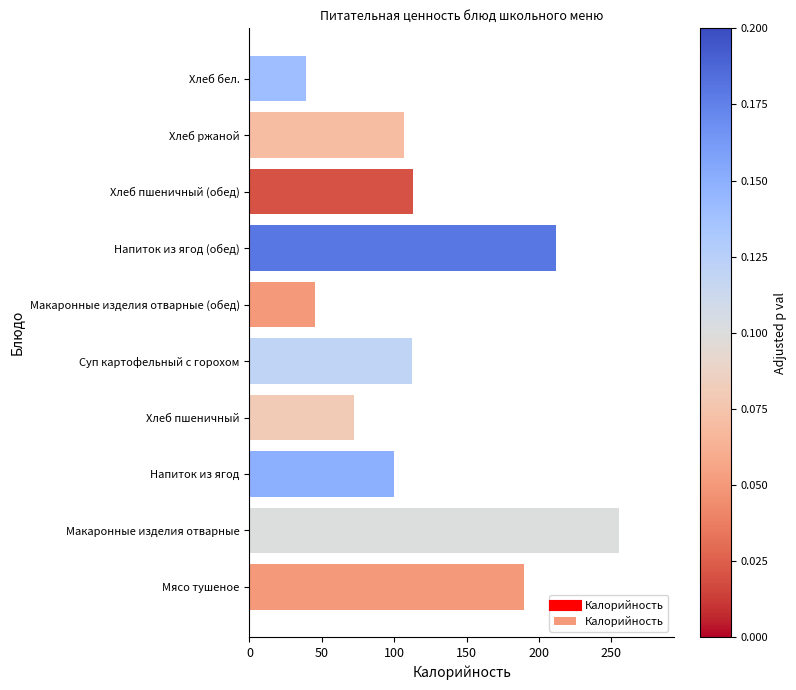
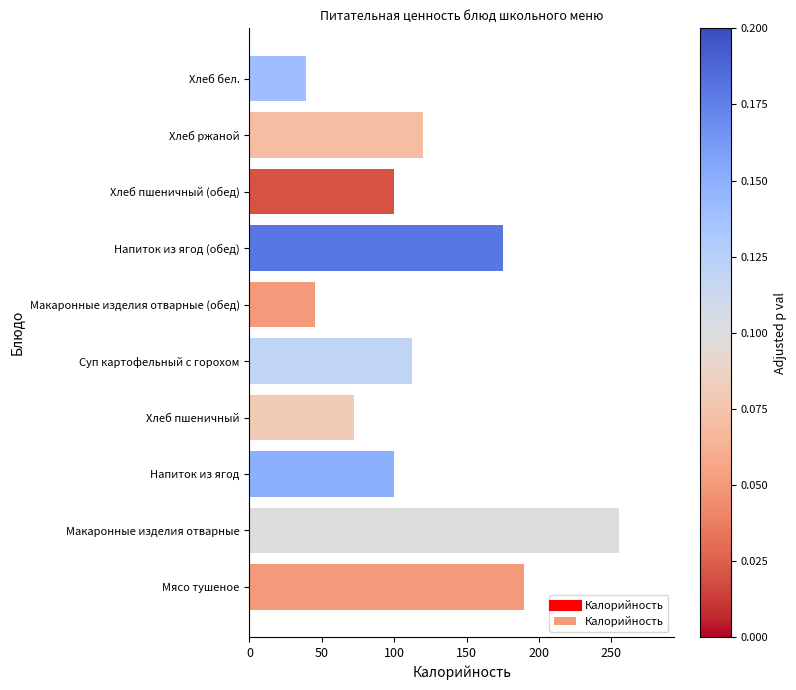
Хлеб ржаной: 107 -> 120
Хлеб пшеничный (обед): 113 -> 100
Напиток из ягод (обед): 212 -> 175
